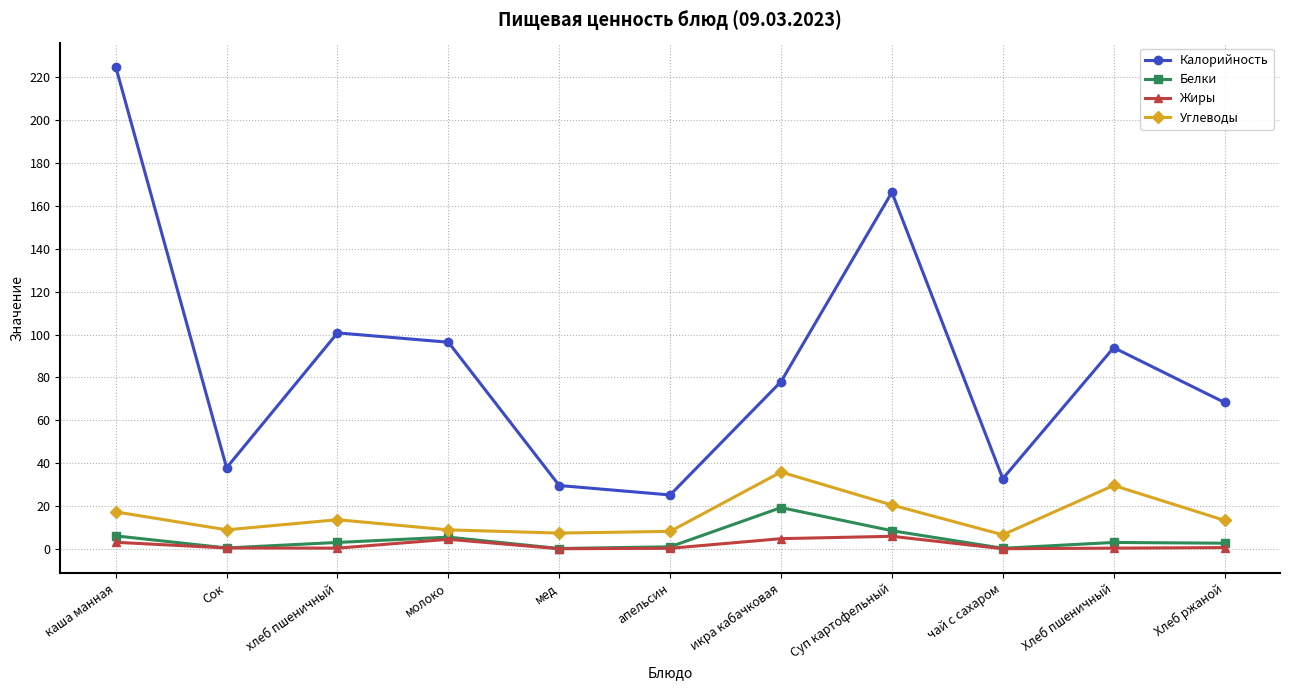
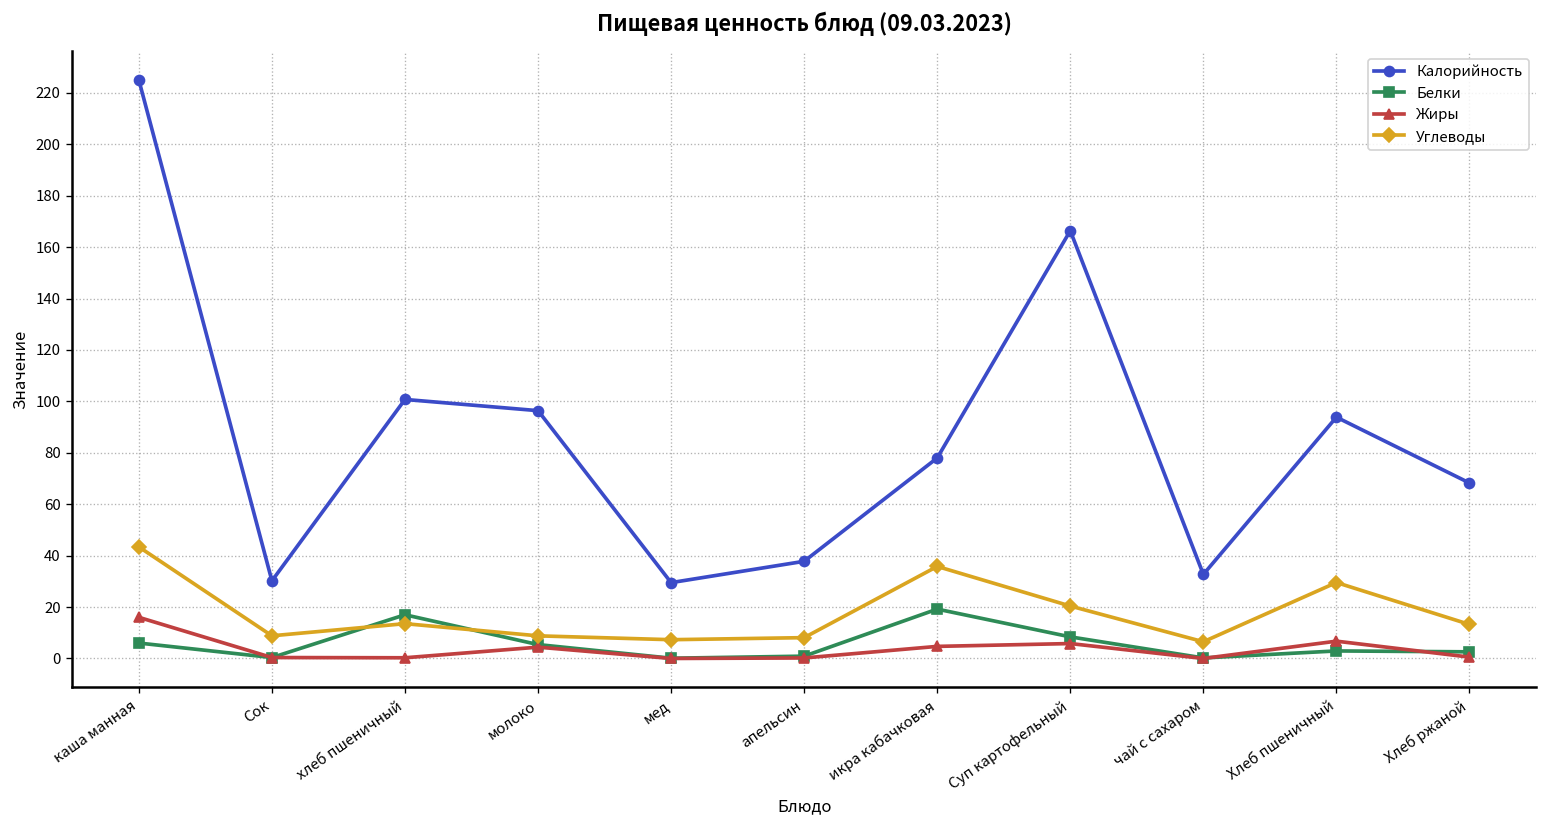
Жиры, каша манная: 3 -> 16
Углеводы, каша манная: 17 -> 43
Калорийность, Сок: 38 -> 30
Белки, хлеб пшеничный: 3 -> 17
Калорийность, апельсин: 25 -> 38
Жиры, Хлеб пшеничный: 0 -> 7
